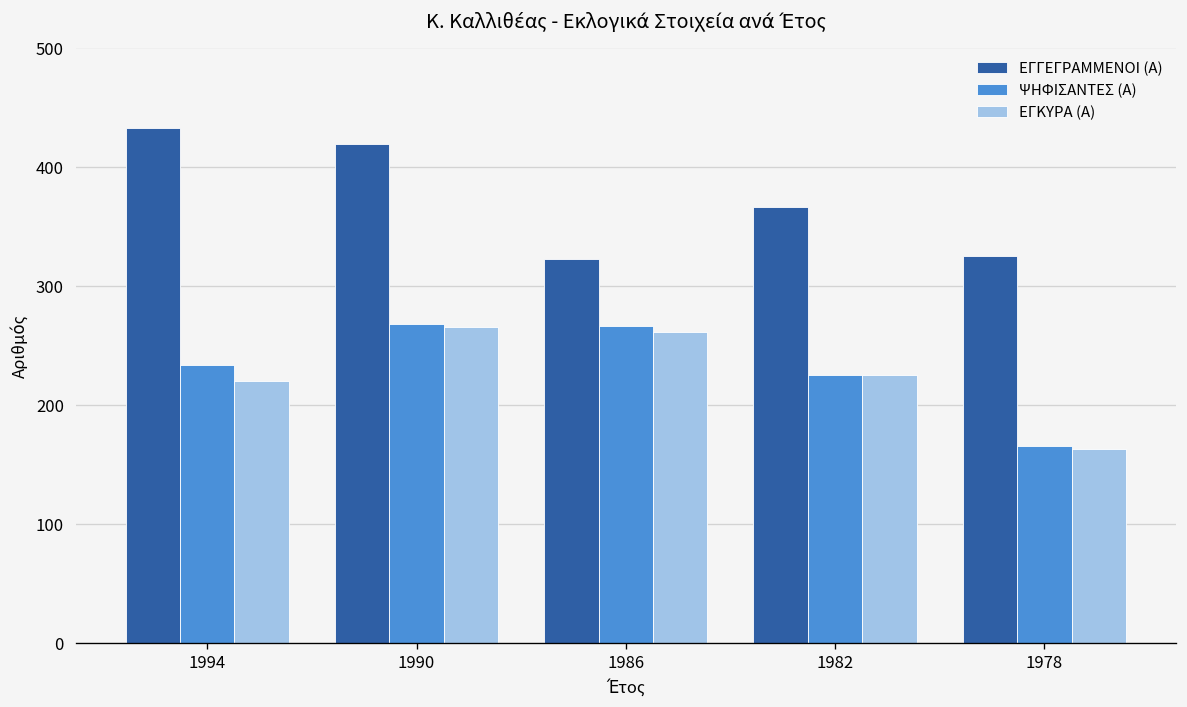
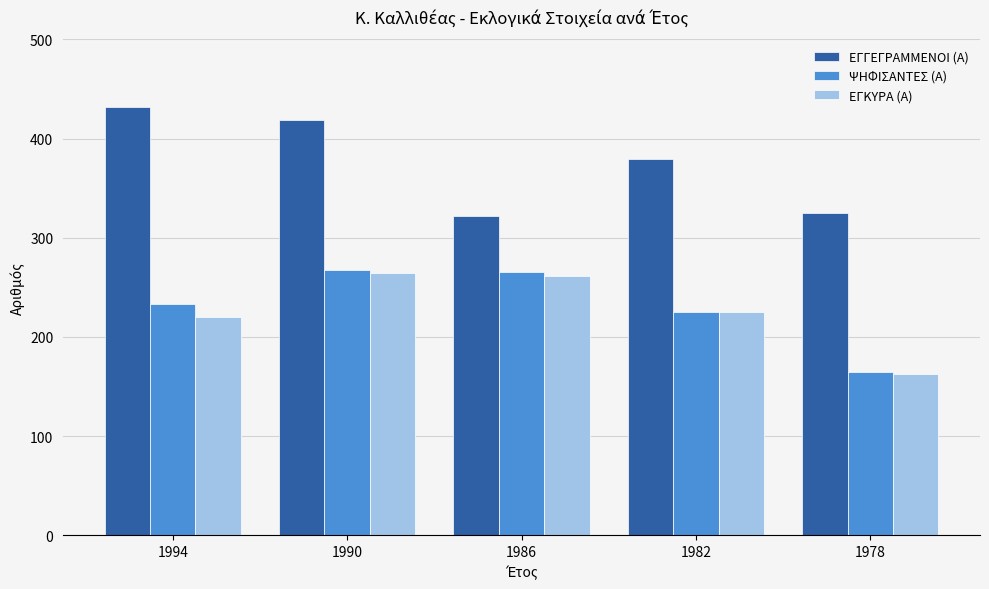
ΕΓΓΕΓΡΑΜΜΕΝΟΙ (Α), 1982: 370 -> 380
